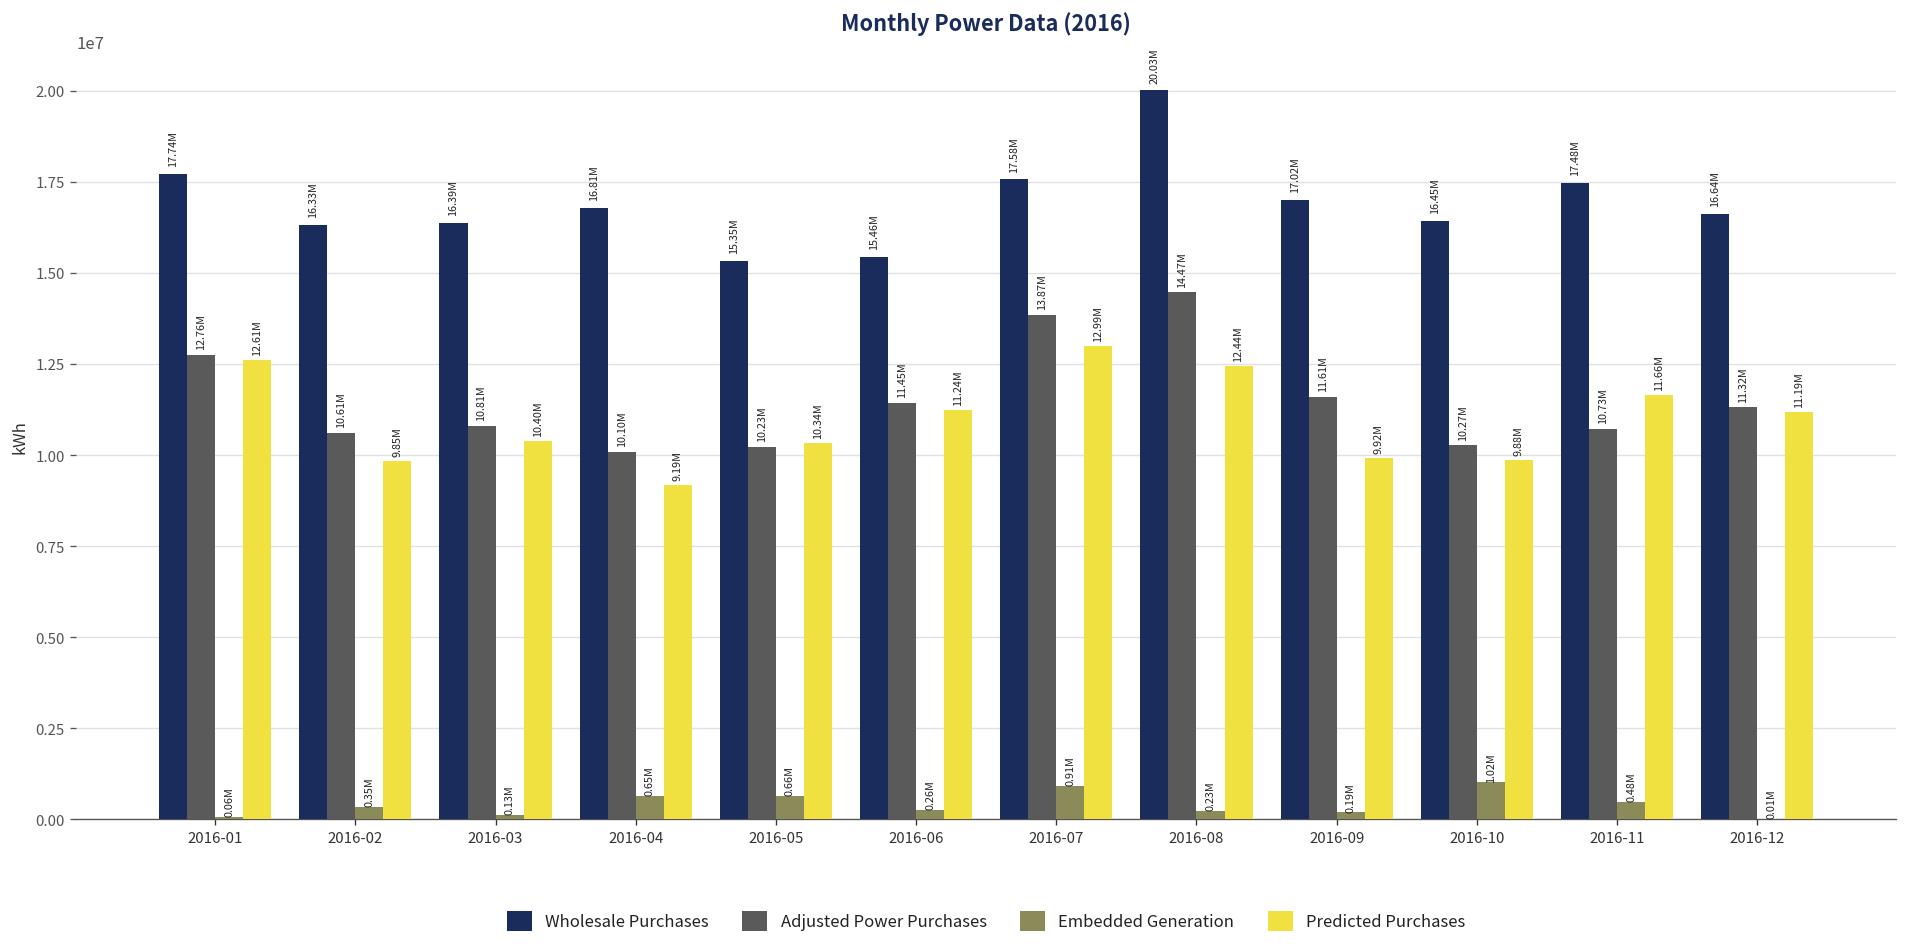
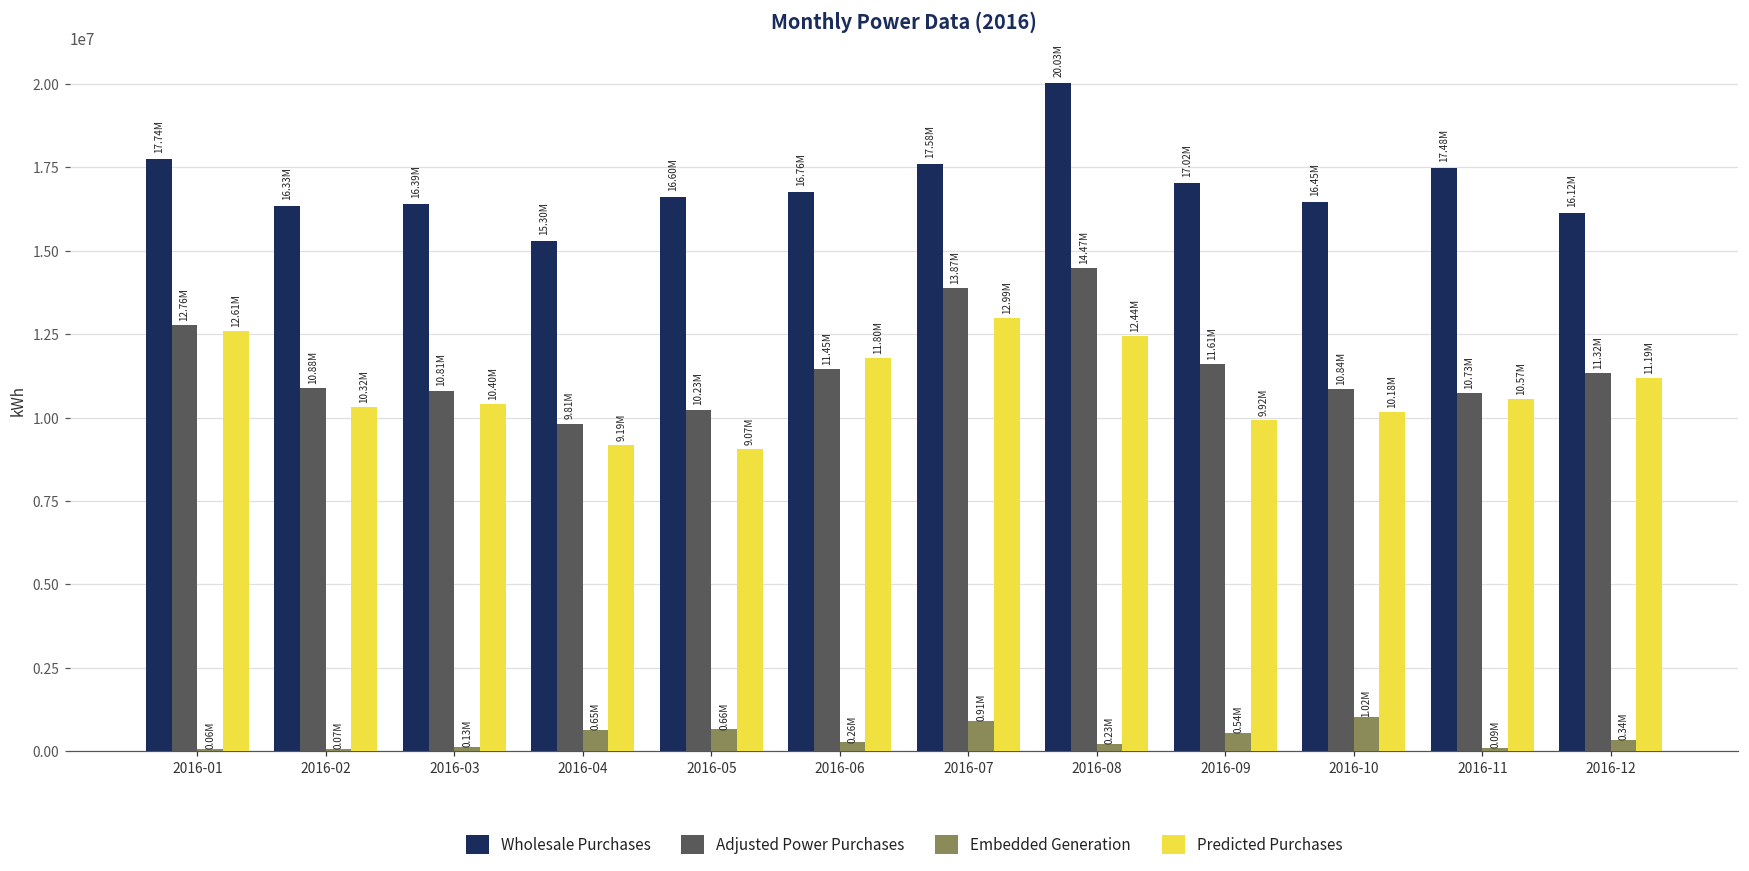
Adjusted Power Purchases, 2016-02: 10.61M -> 10.88M
Embedded Generation, 2016-02: 0.35M -> 0.07M
Predicted Purchases, 2016-02: 9.85M -> 10.32M
Wholesale Purchases, 2016-04: 16.81M -> 15.30M
Adjusted Power Purchases, 2016-04: 10.10M -> 9.81M
Wholesale Purchases, 2016-05: 15.35M -> 16.60M
Predicted Purchases, 2016-05: 10.34M -> 9.07M
Wholesale Purchases, 2016-06: 15.46M -> 16.76M
Predicted Purchases, 2016-06: 11.24M -> 11.80M
Embedded Generation, 2016-09: 0.19M -> 0.54M
Adjusted Power Purchases, 2016-10: 10.27M -> 10.84M
Predicted Purchases, 2016-10: 9.88M -> 10.18M
Embedded Generation, 2016-11: 0.48M -> 0.09M
Predicted Purchases, 2016-11: 11.66M -> 10.57M
Wholesale Purchases, 2016-12: 16.64M -> 16.12M
Embedded Generation, 2016-12: 0.01M -> 0.34M
